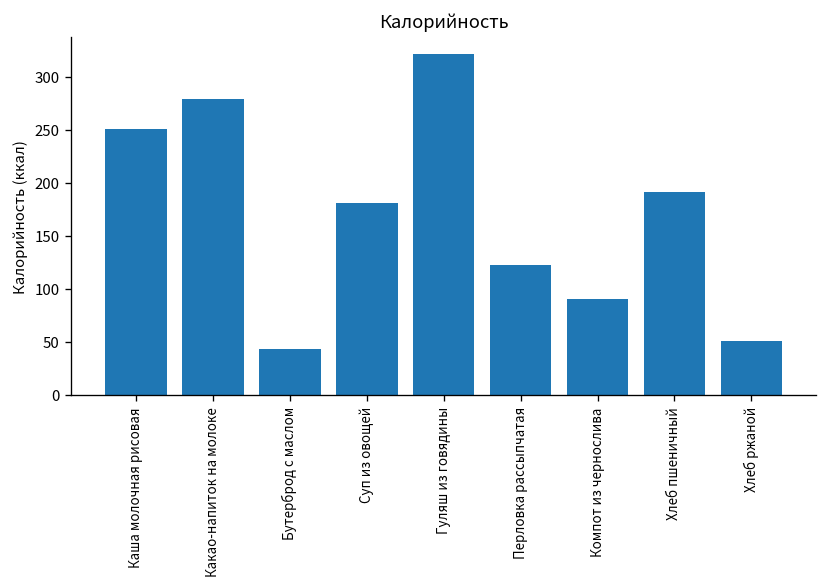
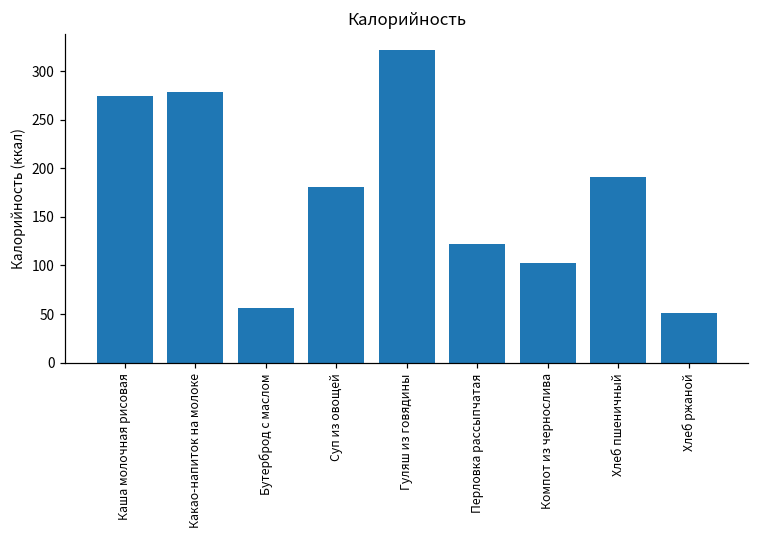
Каша молочная рисовая: 250 -> 270
Бутерброд с маслом: 40 -> 60
Компот из чернослива: 90 -> 100
